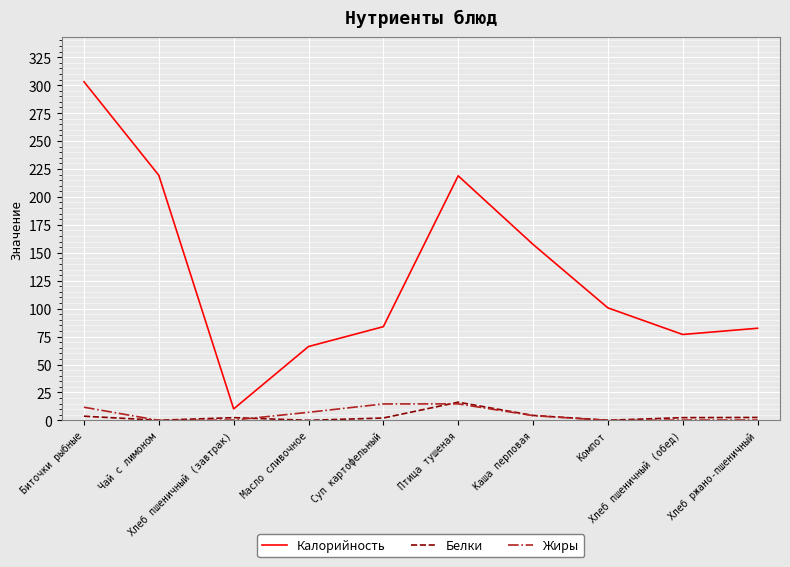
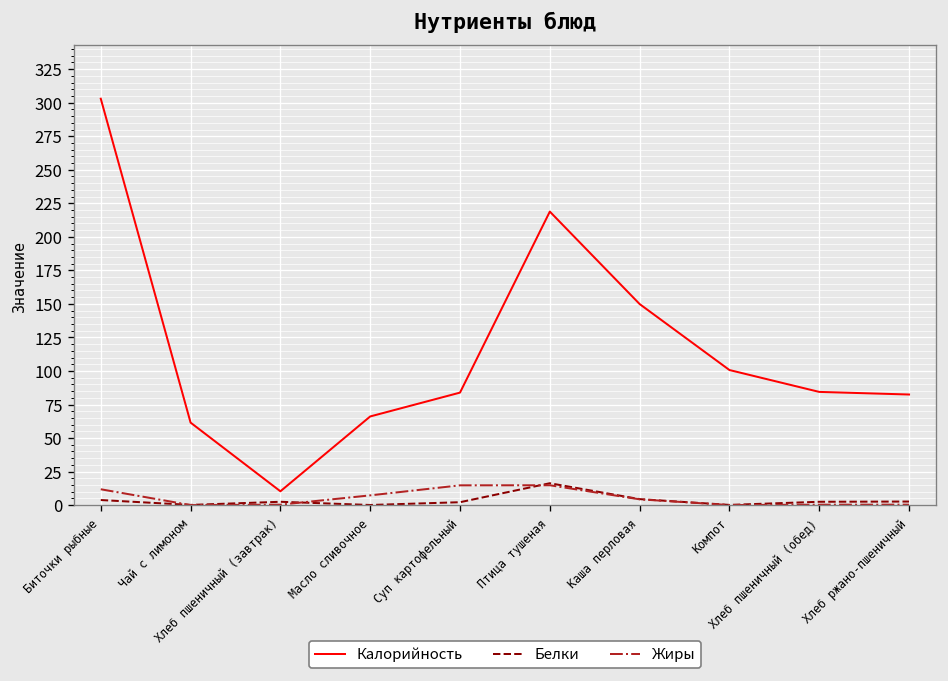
Калорийность, Чай с лимоном: 219 -> 62
Калорийность, Каша перловая: 158 -> 150
Калорийность, Хлеб пшеничный (обед): 77 -> 84
